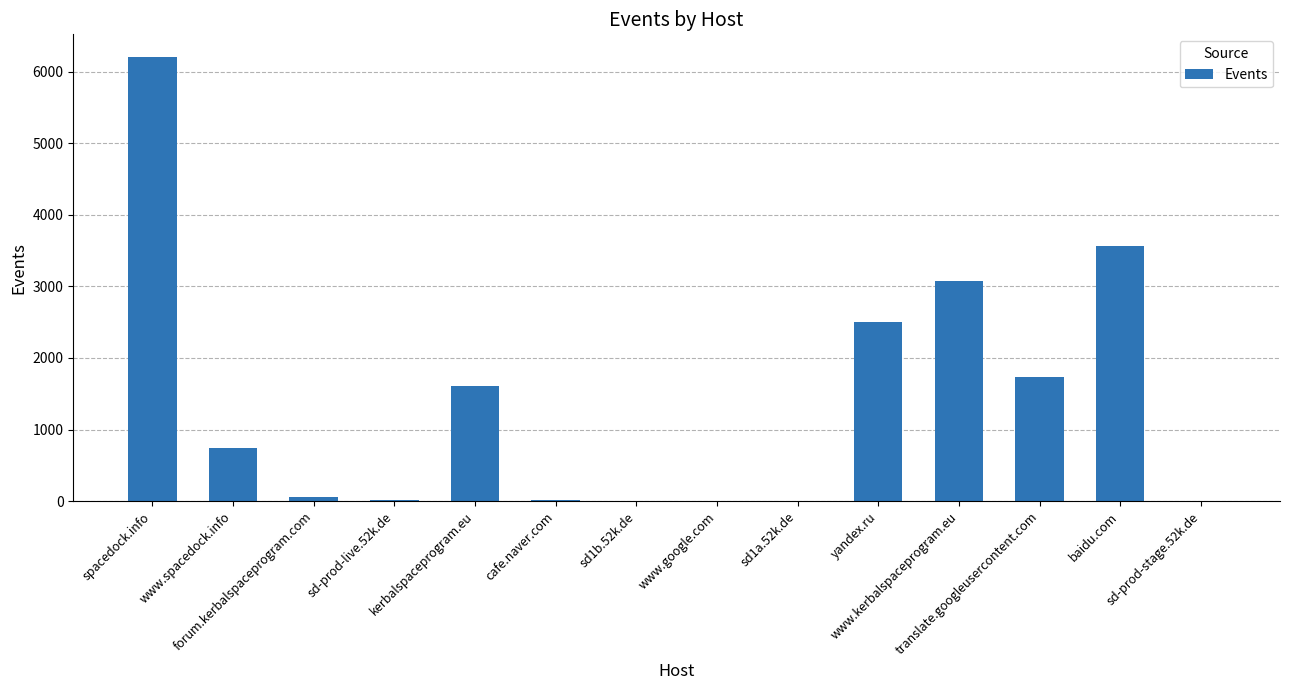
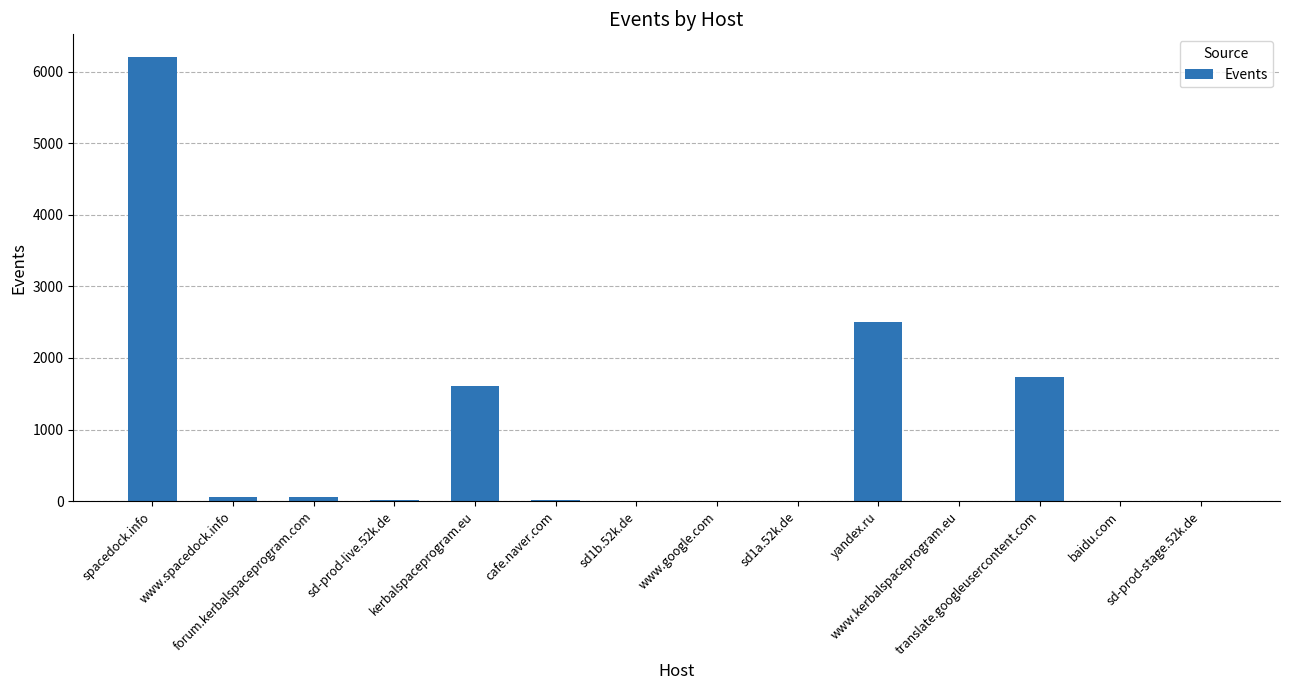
www.spacedock.info: 700 -> 100
www.kerbalspaceprogram.eu: 3100 -> 0
baidu.com: 3600 -> 0
